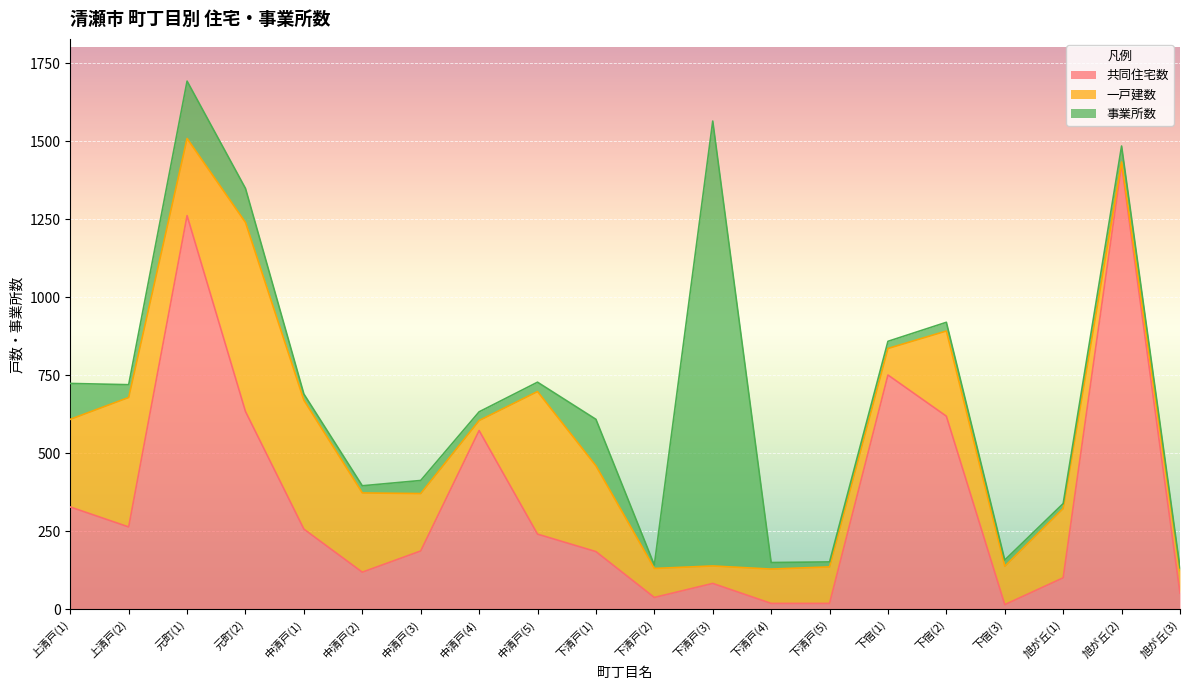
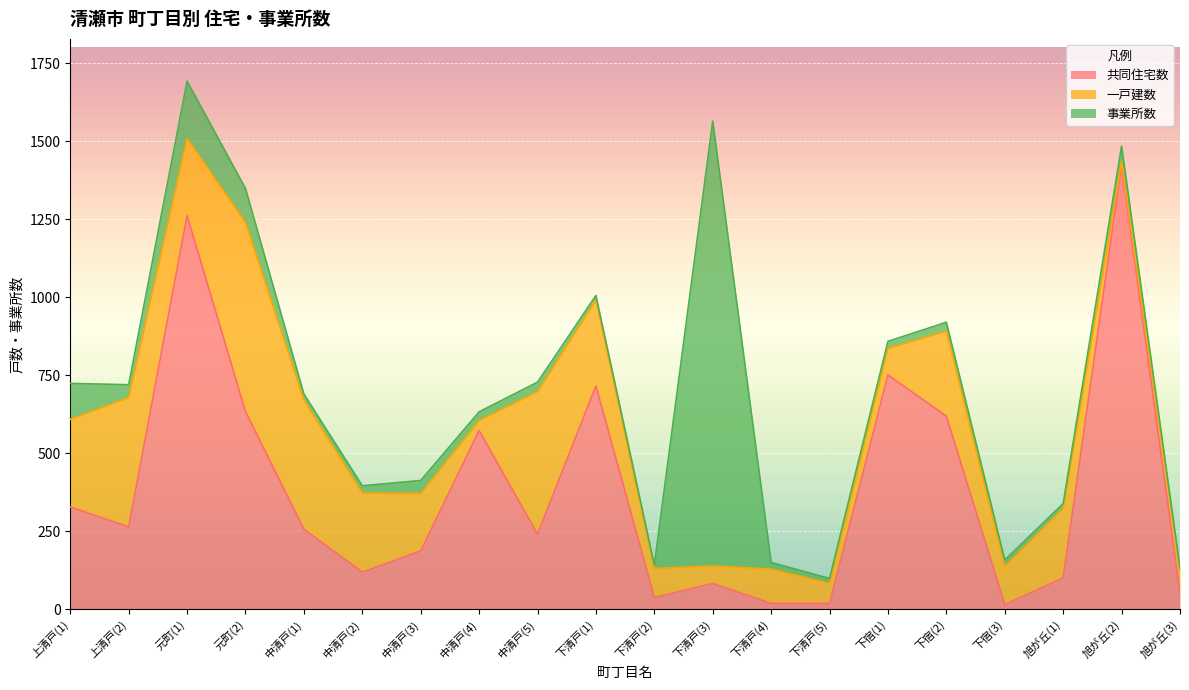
共同住宅数, 下清戸(1): 180 -> 720
事業所数, 下清戸(1): 150 -> 20
一戸建数, 下清戸(5): 120 -> 60
